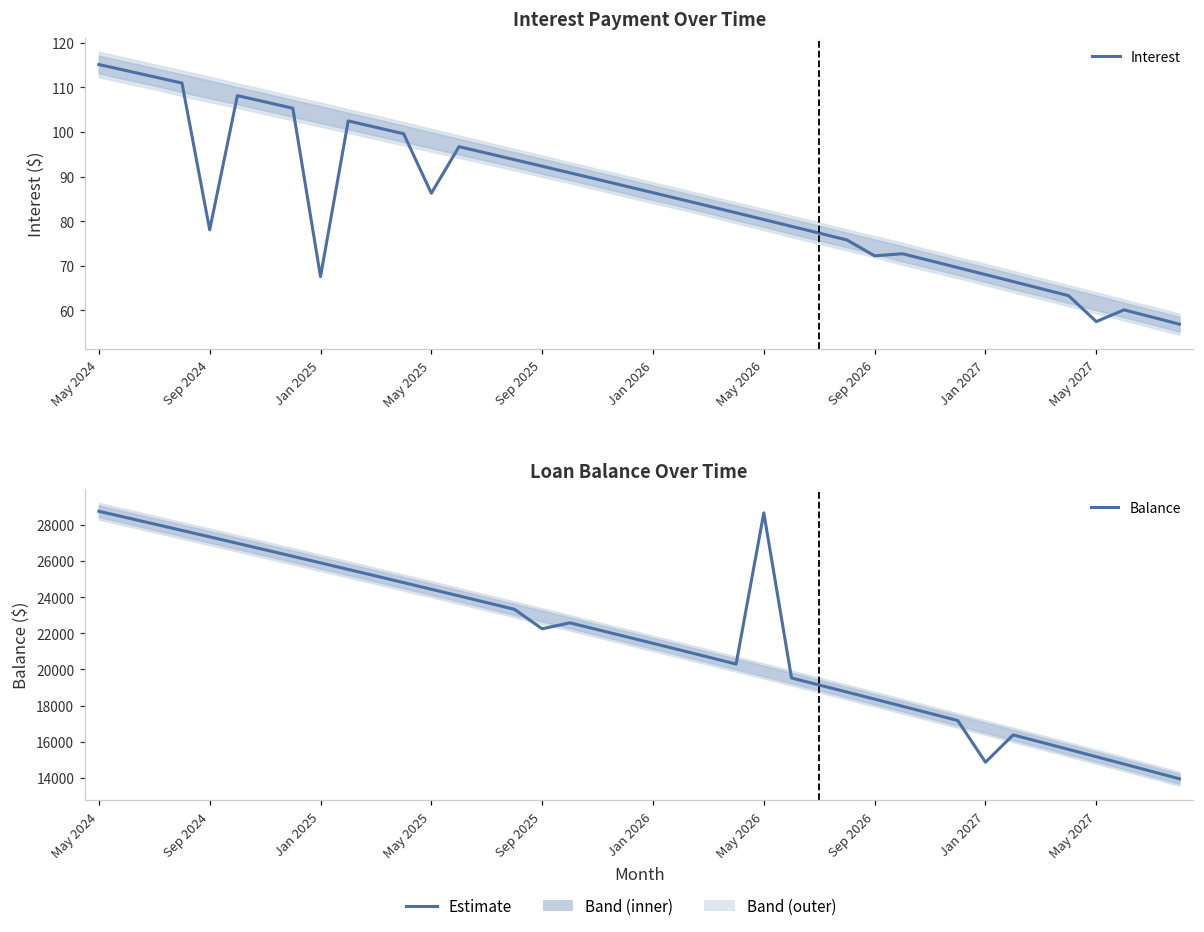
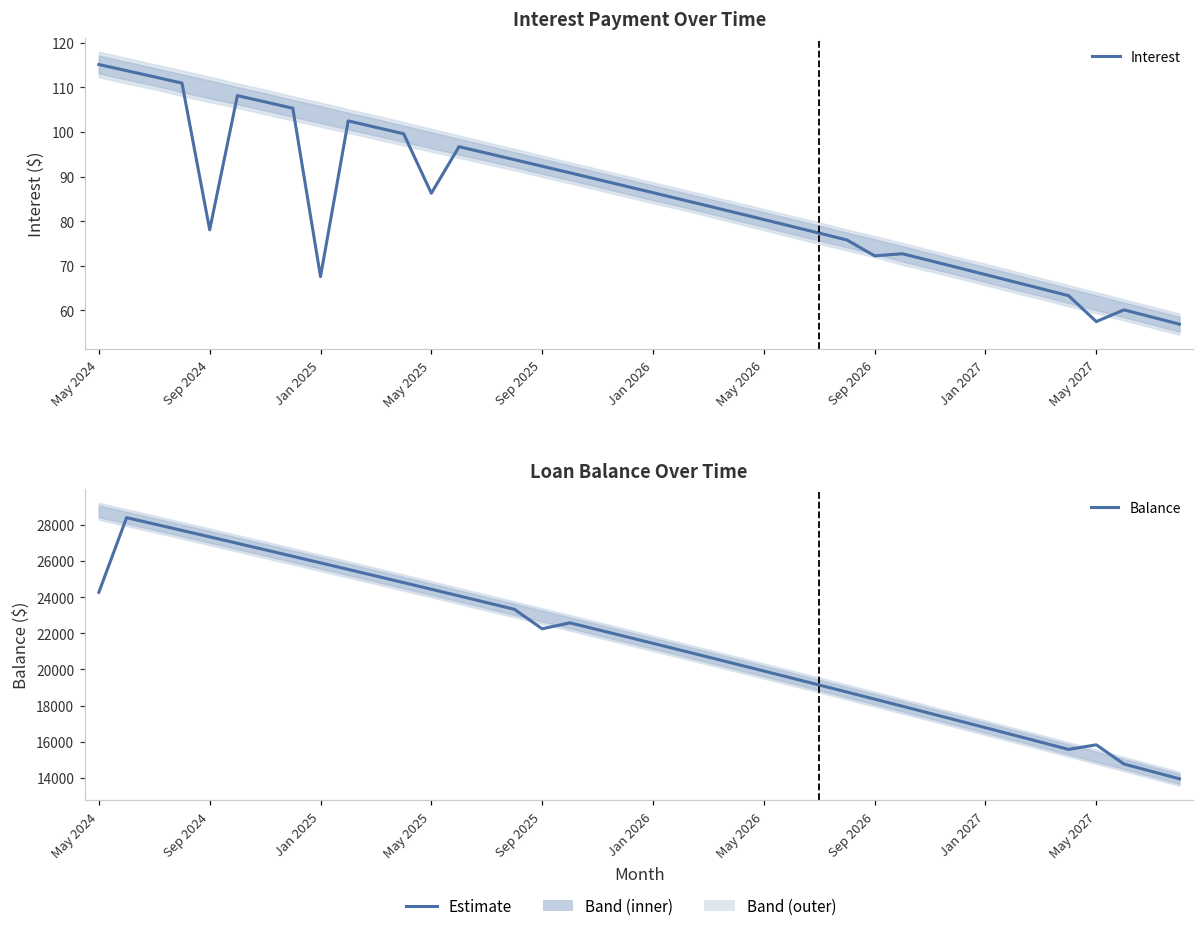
Loan Balance Over Time, Balance, May 2024: 28700 -> 24300
Loan Balance Over Time, Balance, May 2026: 28700 -> 19900
Loan Balance Over Time, Balance, Jan 2027: 14900 -> 16800
Loan Balance Over Time, Balance, May 2027: 15200 -> 15800
